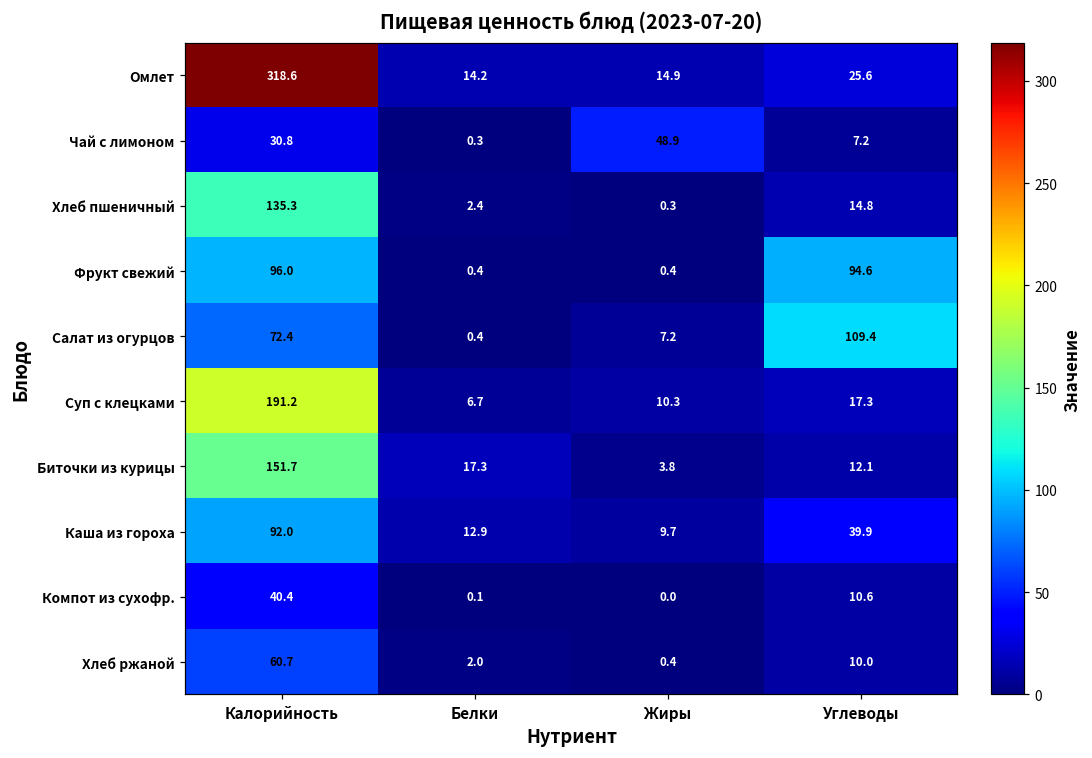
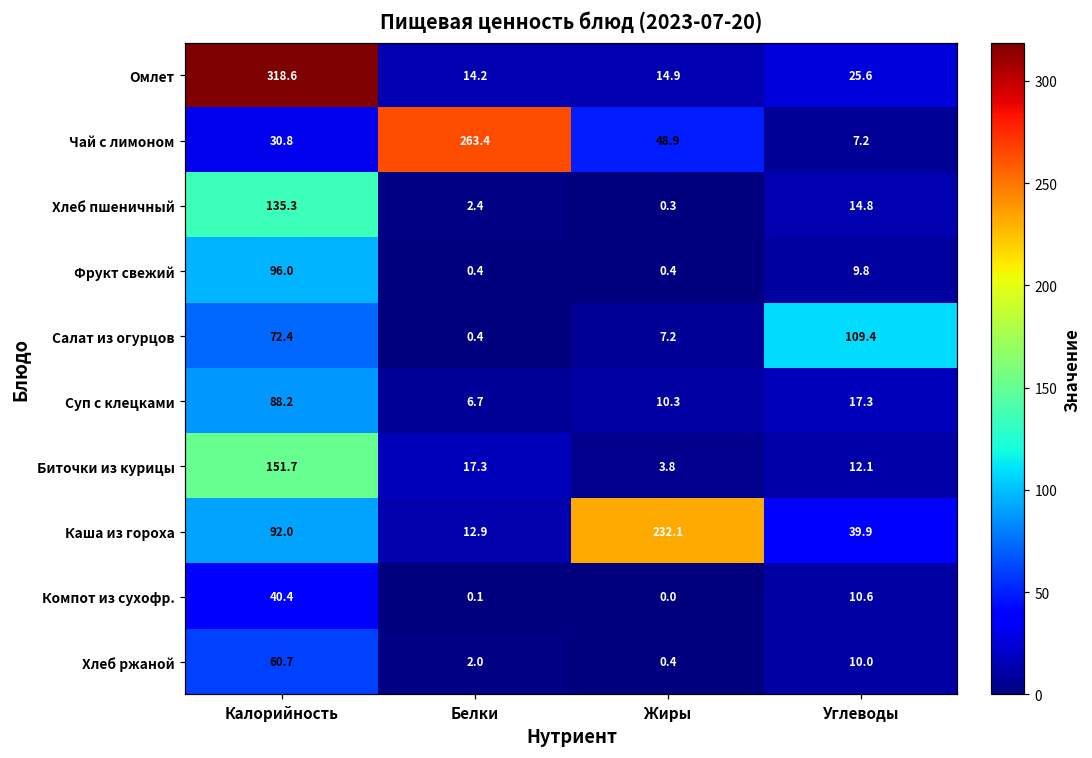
Чай с лимоном, Белки: 0.3 -> 263.4
Фрукт свежий, Углеводы: 94.6 -> 9.8
Суп с клецками, Калорийность: 191.2 -> 88.2
Каша из гороха, Жиры: 9.7 -> 232.1
